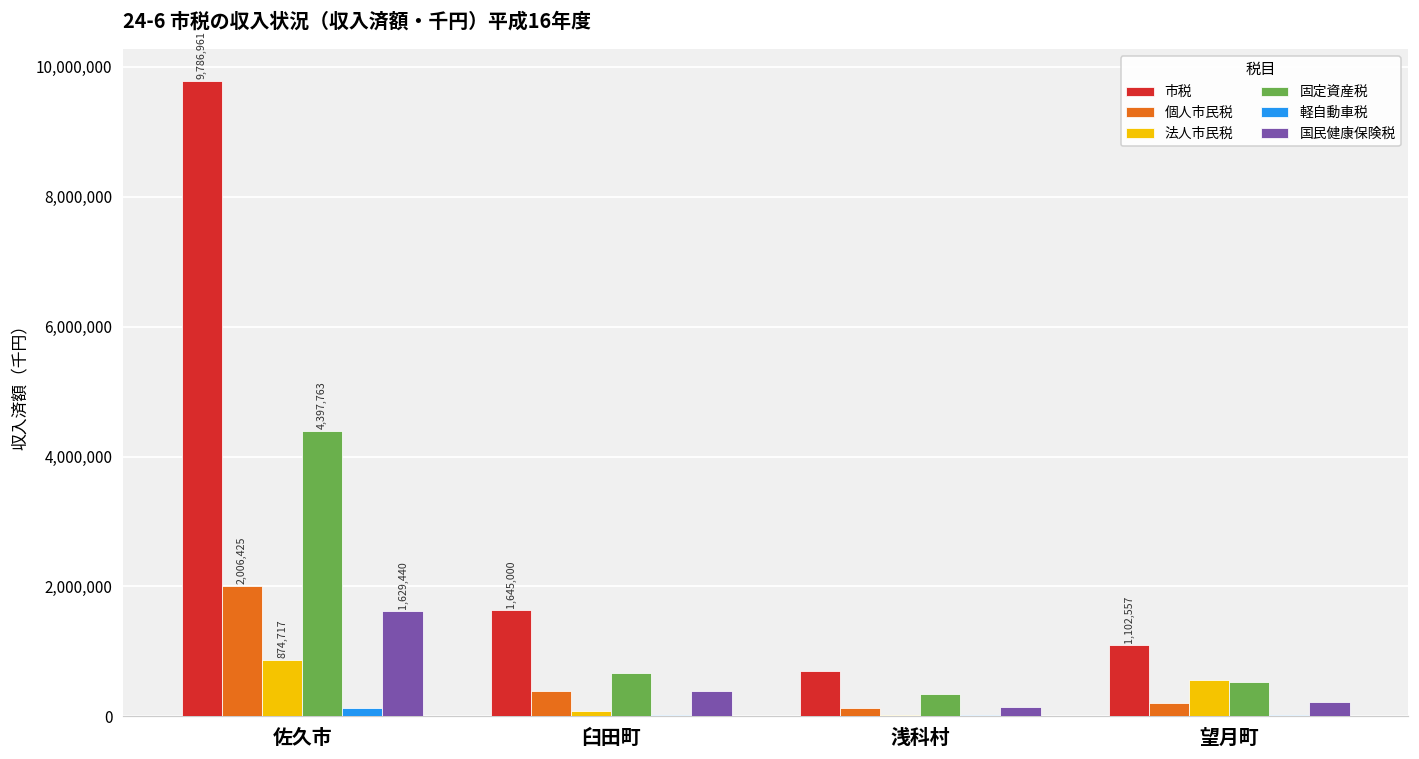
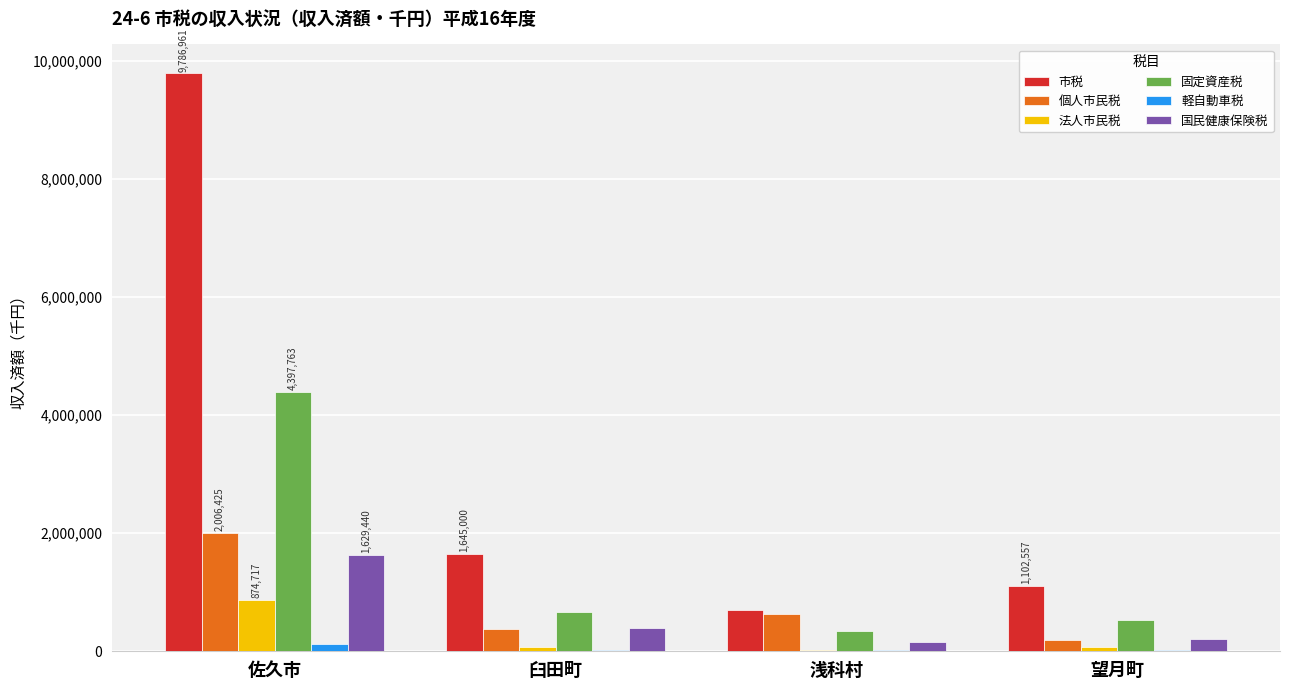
個人市民税, 浅科村: 100,000 -> 600,000
法人市民税, 望月町: 600,000 -> 100,000
